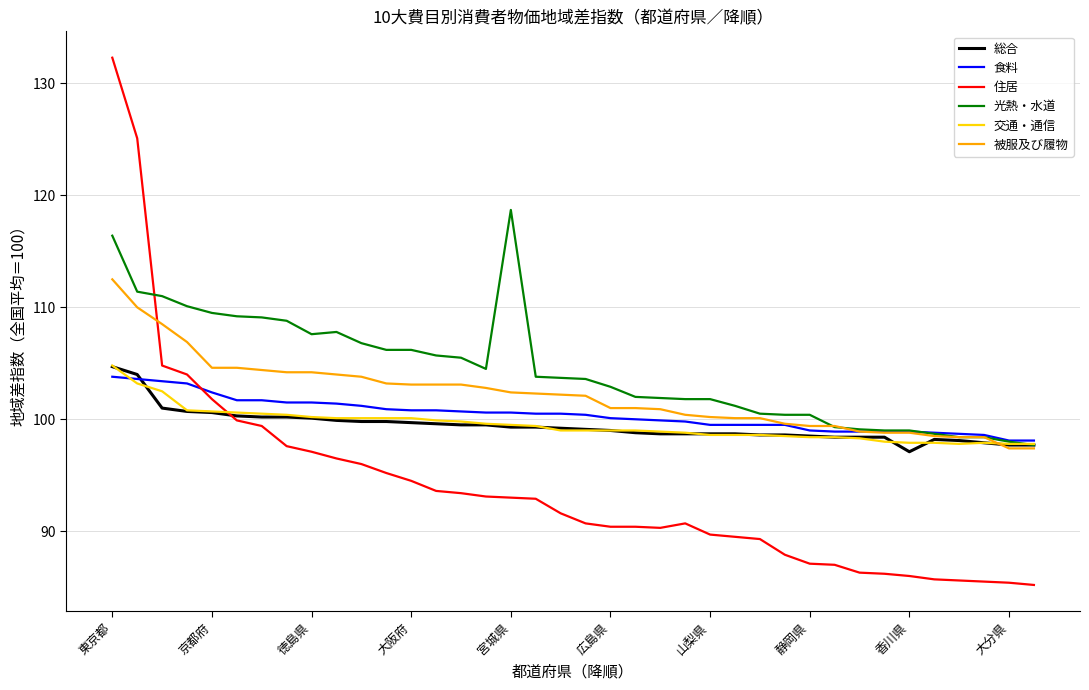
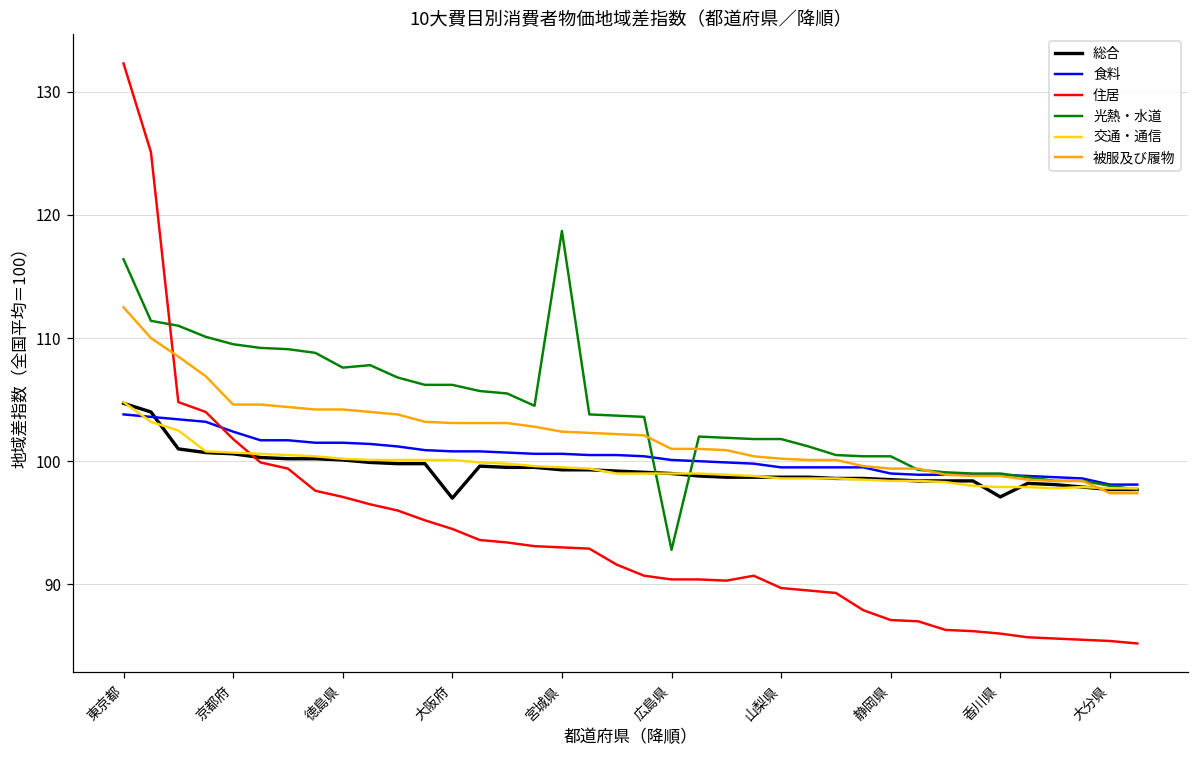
総合, 大阪府: 99.7 -> 97.0
光熱・水道, 広島県: 102.9 -> 92.8
